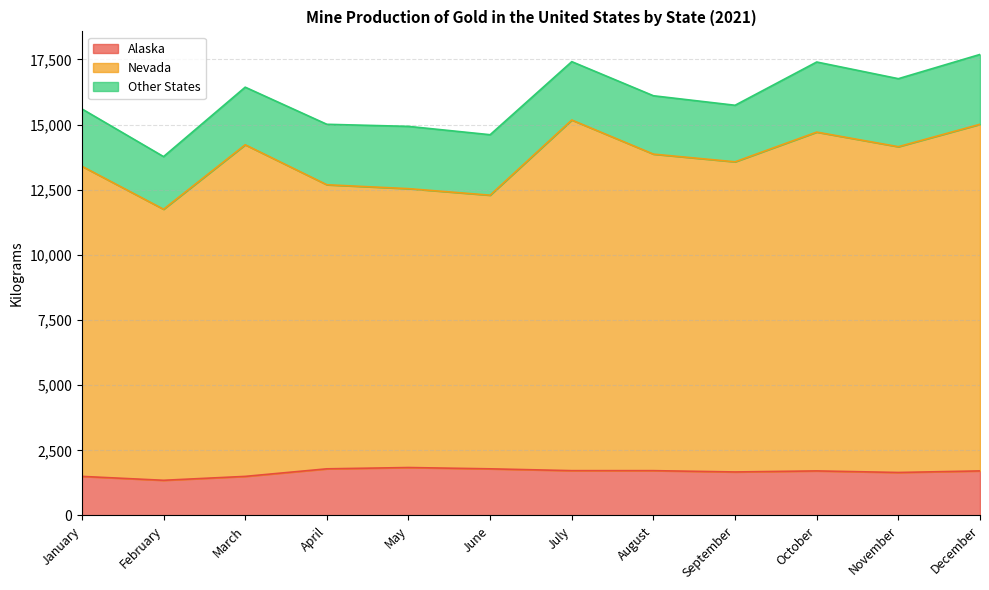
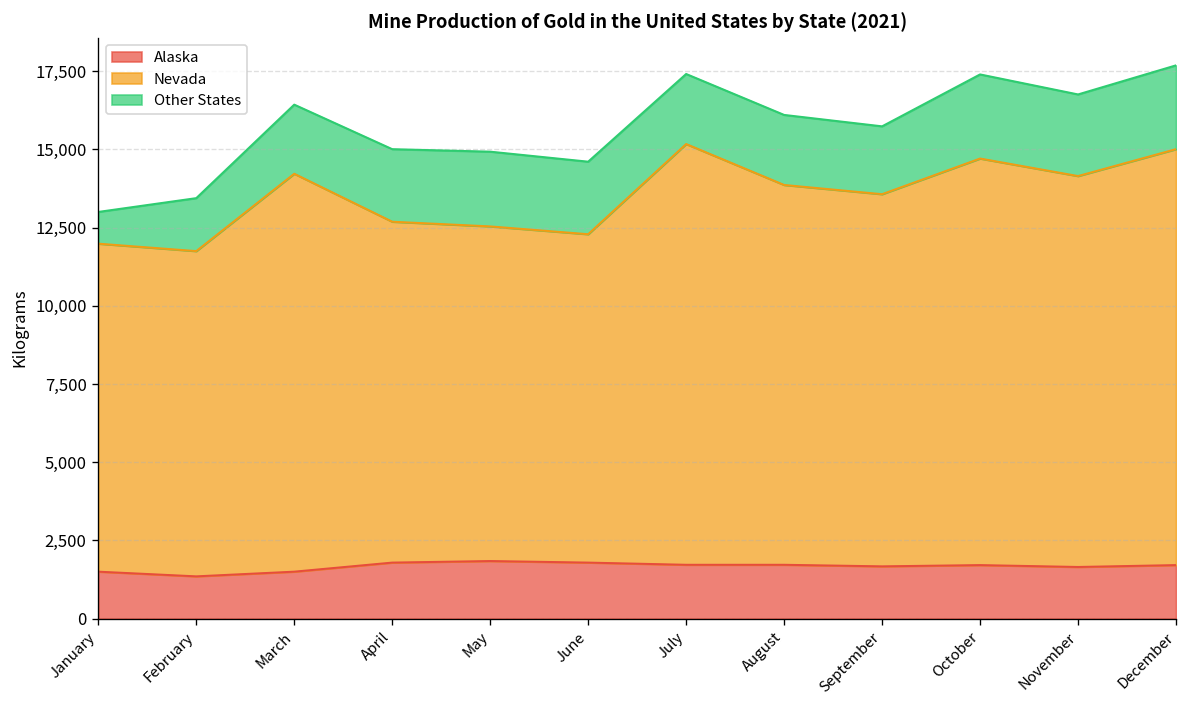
Nevada, January: 11,900 -> 10,500
Other States, January: 2,200 -> 1,000
Other States, February: 2,000 -> 1,700
